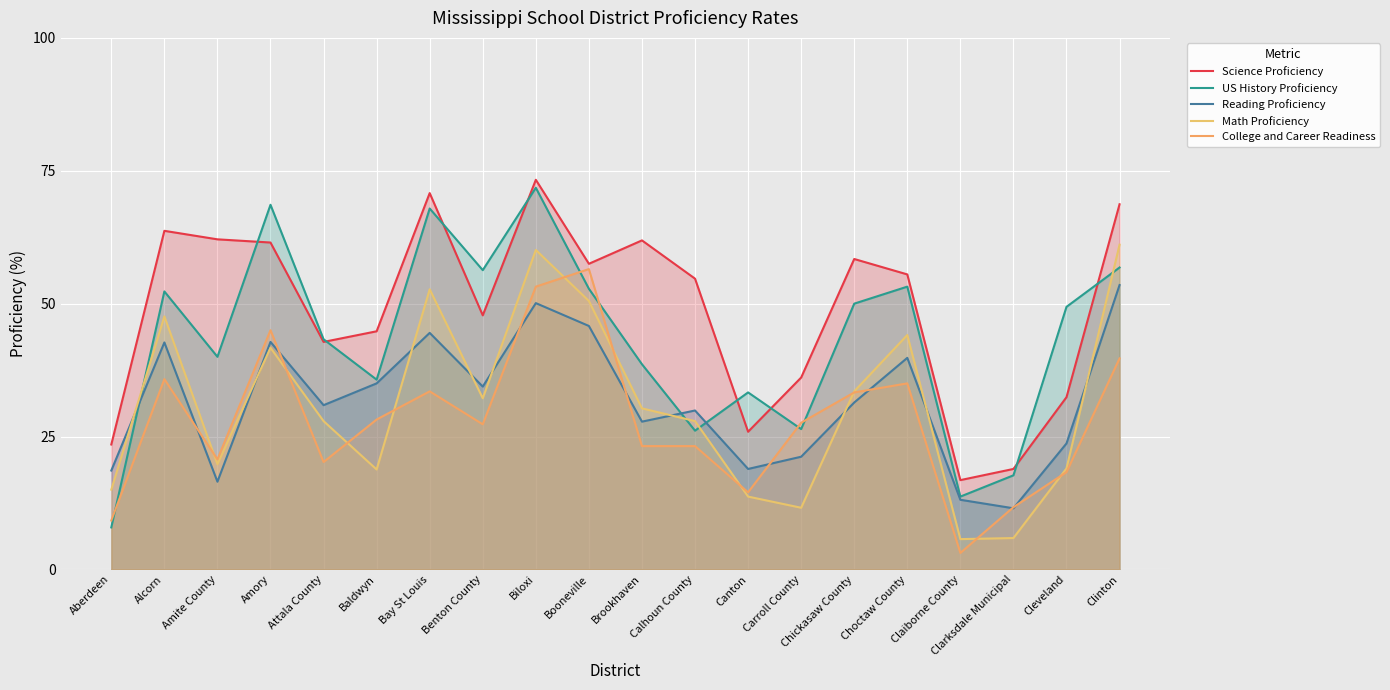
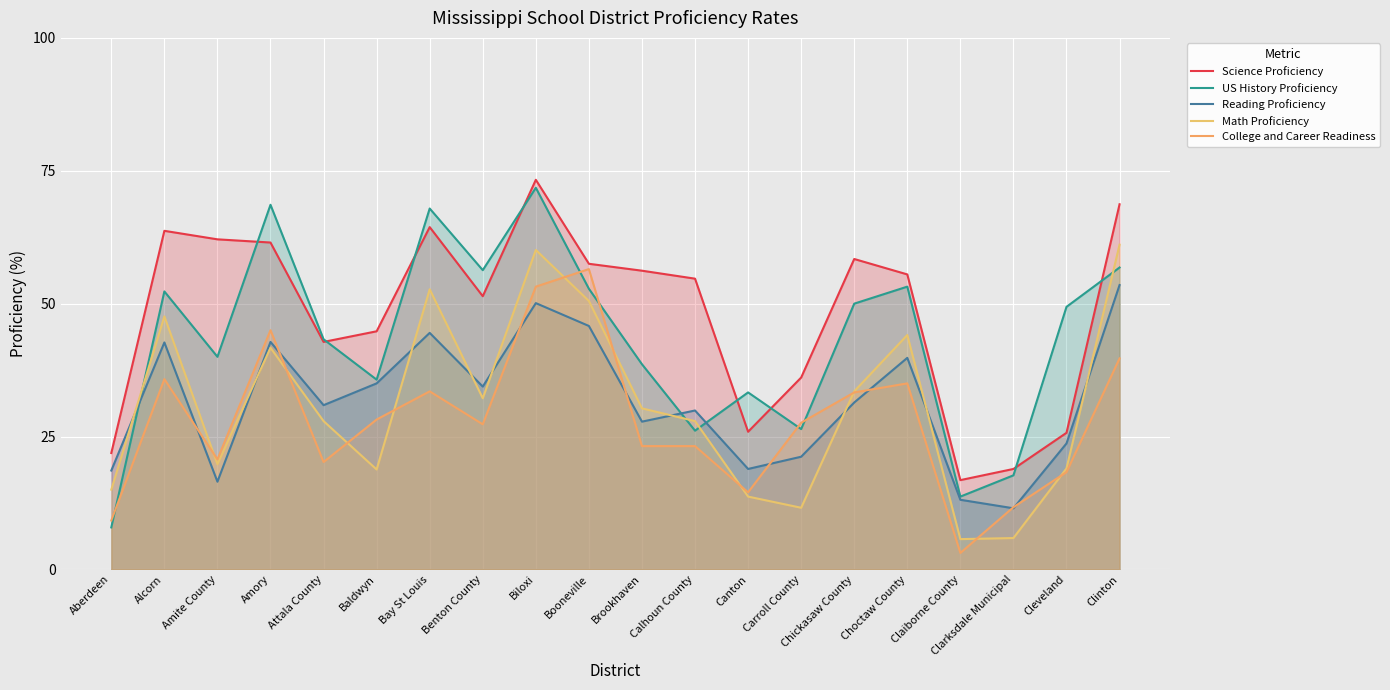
Science Proficiency, Aberdeen: 24 -> 22
Science Proficiency, Bay St Louis: 71 -> 64
Science Proficiency, Benton County: 48 -> 51
Science Proficiency, Brookhaven: 62 -> 56
Science Proficiency, Cleveland: 32 -> 26
